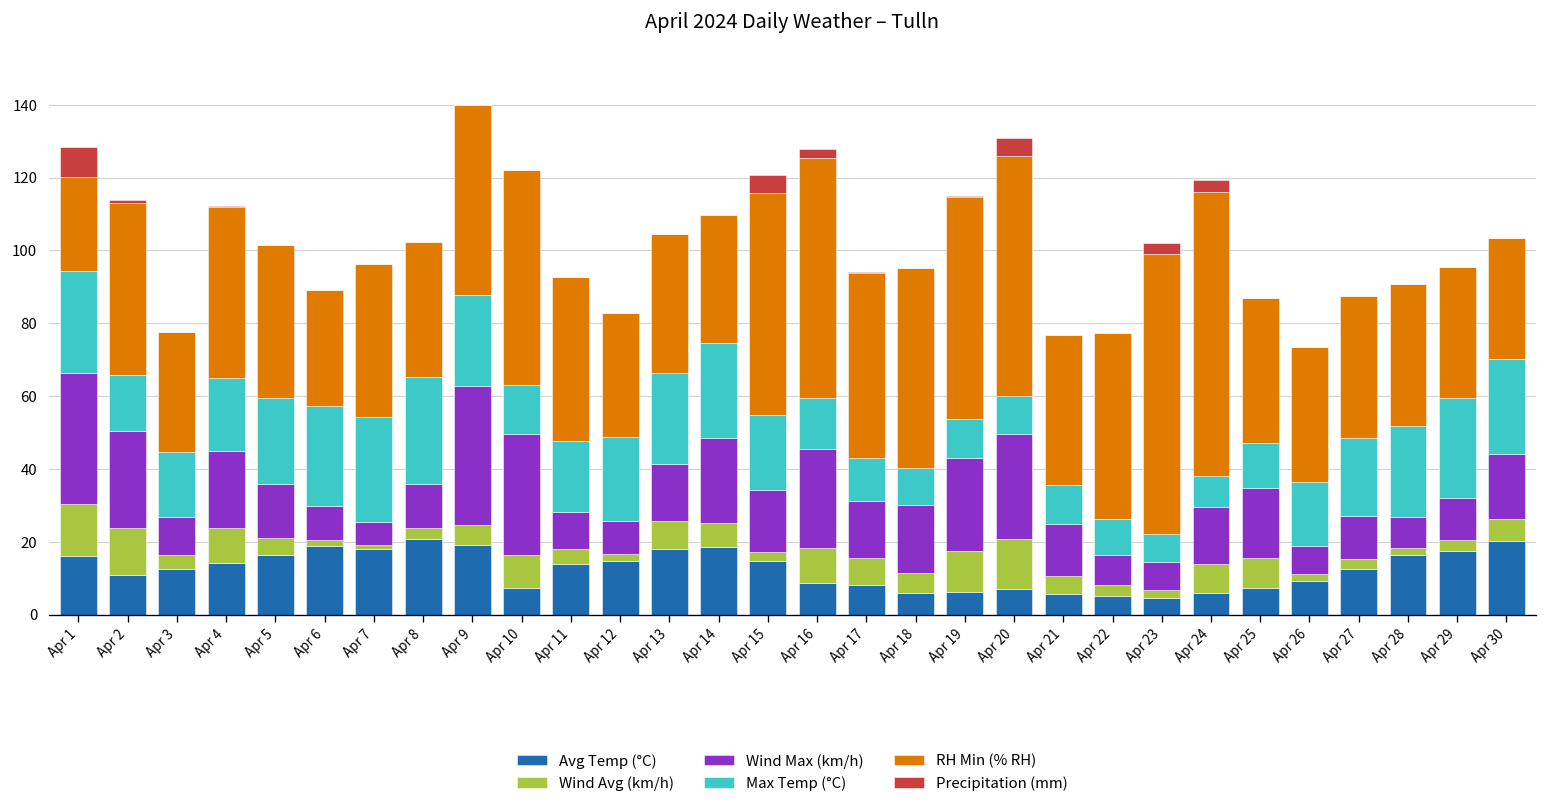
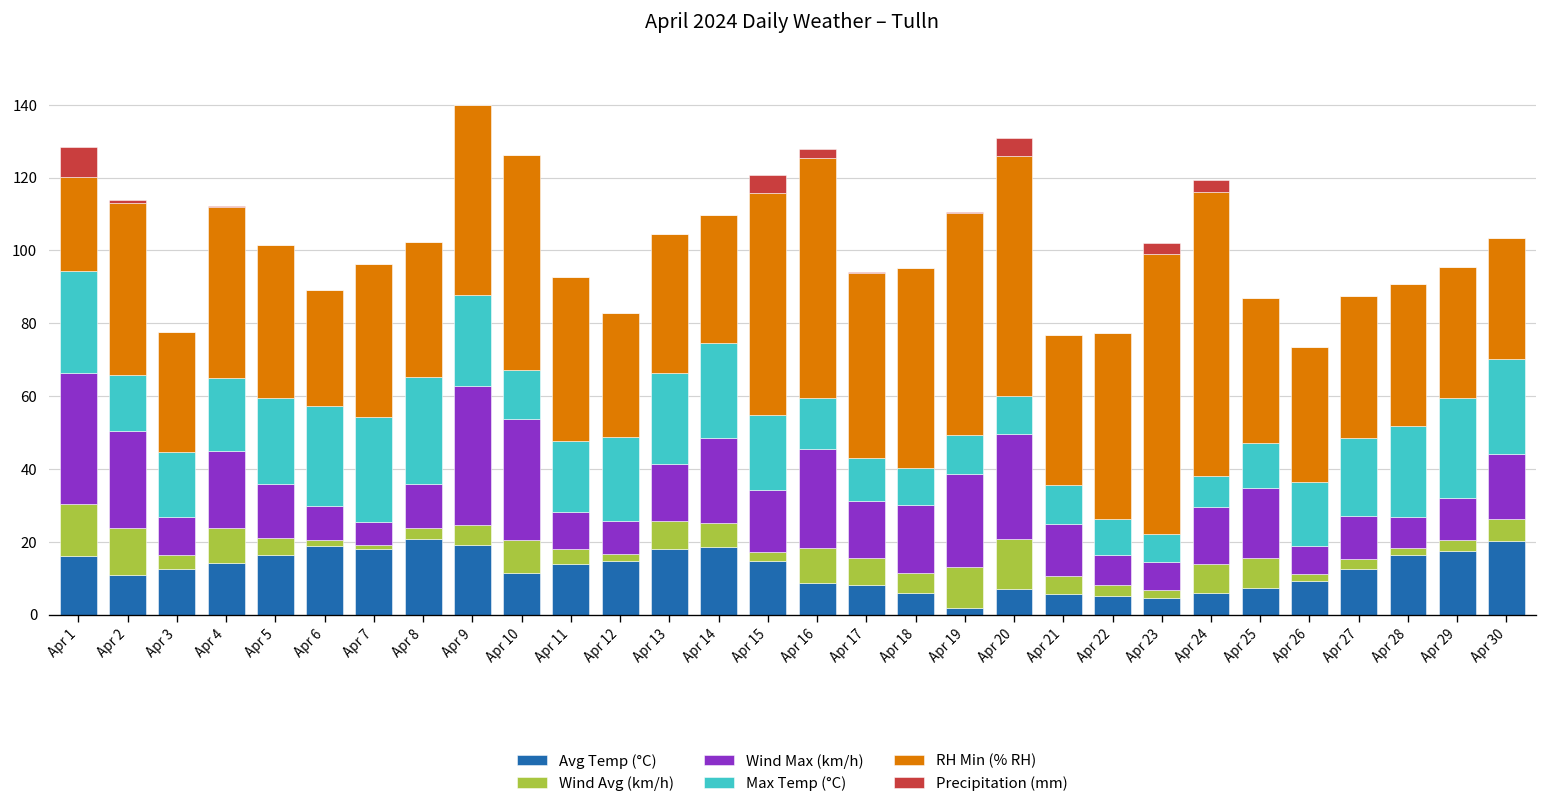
Avg Temp (°C), Apr 10: 7 -> 12
Avg Temp (°C), Apr 19: 6 -> 2
